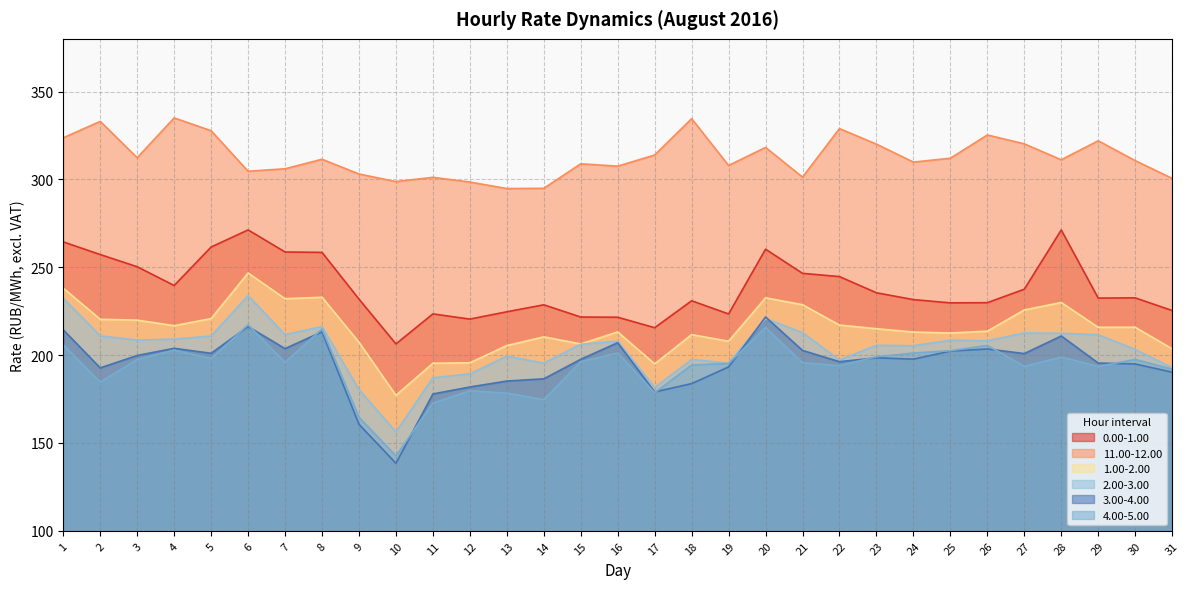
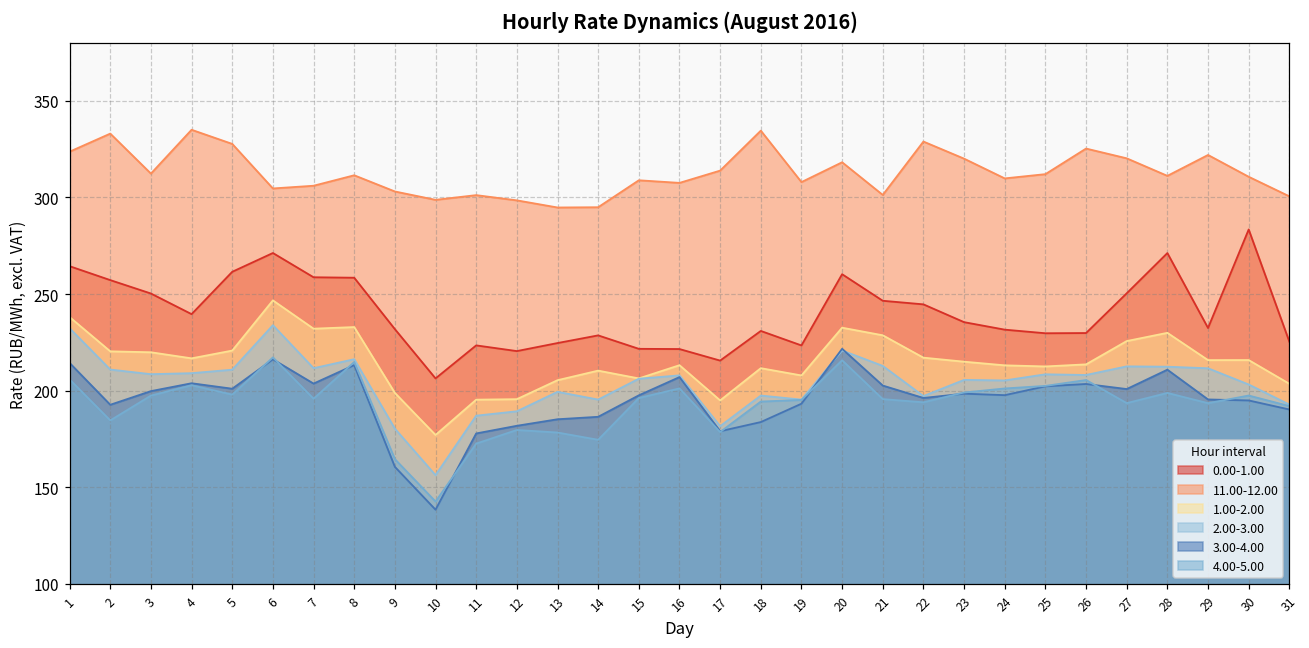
1.00-2.00, 9: 207 -> 199
0.00-1.00, 27: 238 -> 250
0.00-1.00, 30: 233 -> 283
